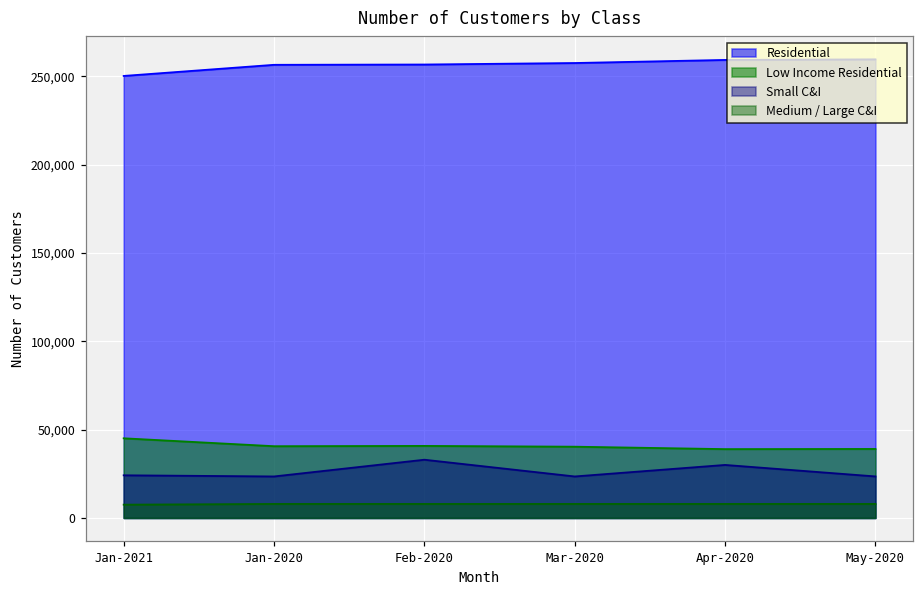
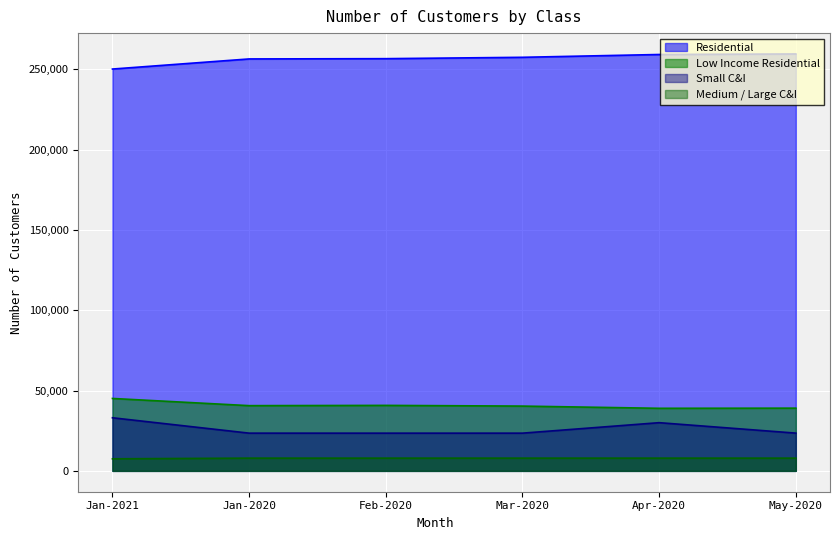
Small C&I, Jan-2021: 24,000 -> 33,000
Small C&I, Feb-2020: 33,000 -> 23,000
